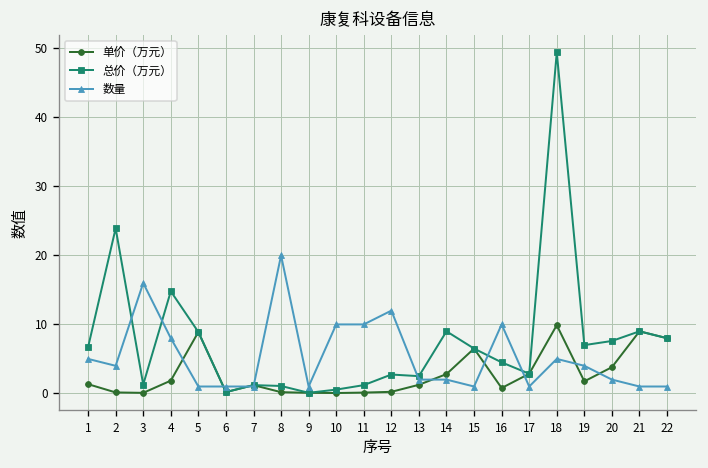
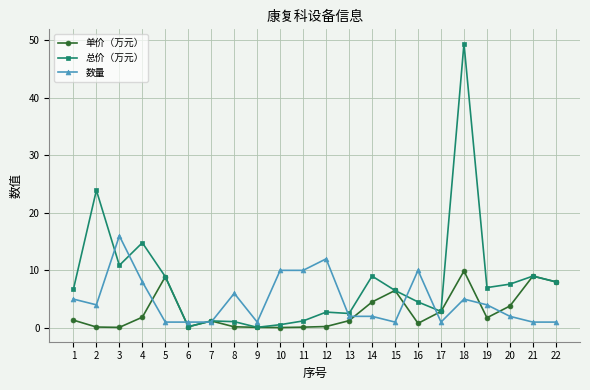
总价（万元）, 3: 1 -> 11
数量, 8: 20 -> 6
单价（万元）, 14: 3 -> 5
